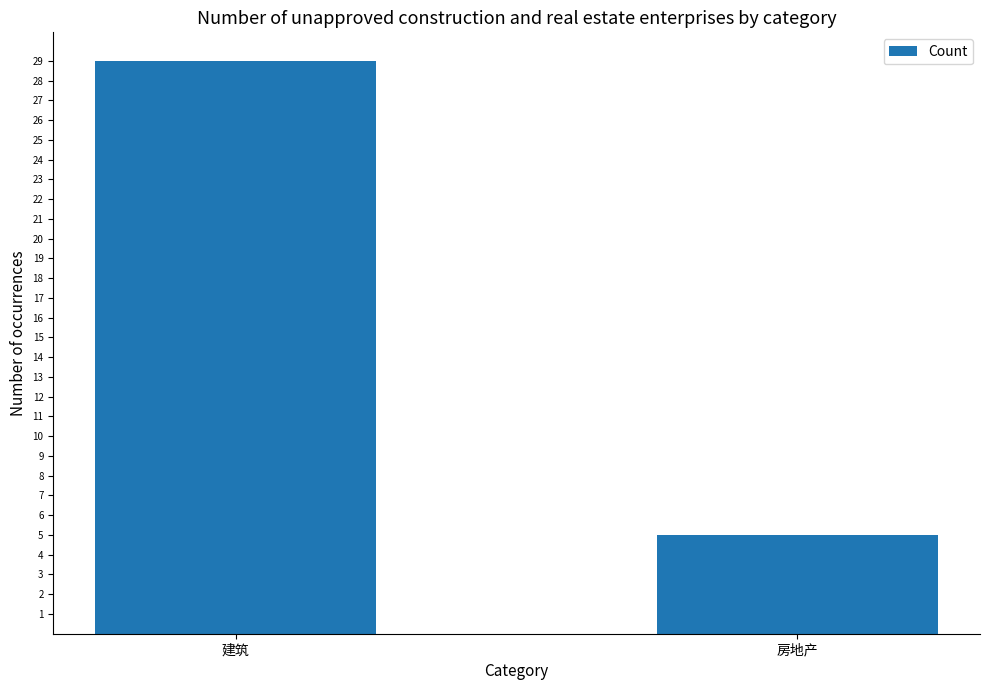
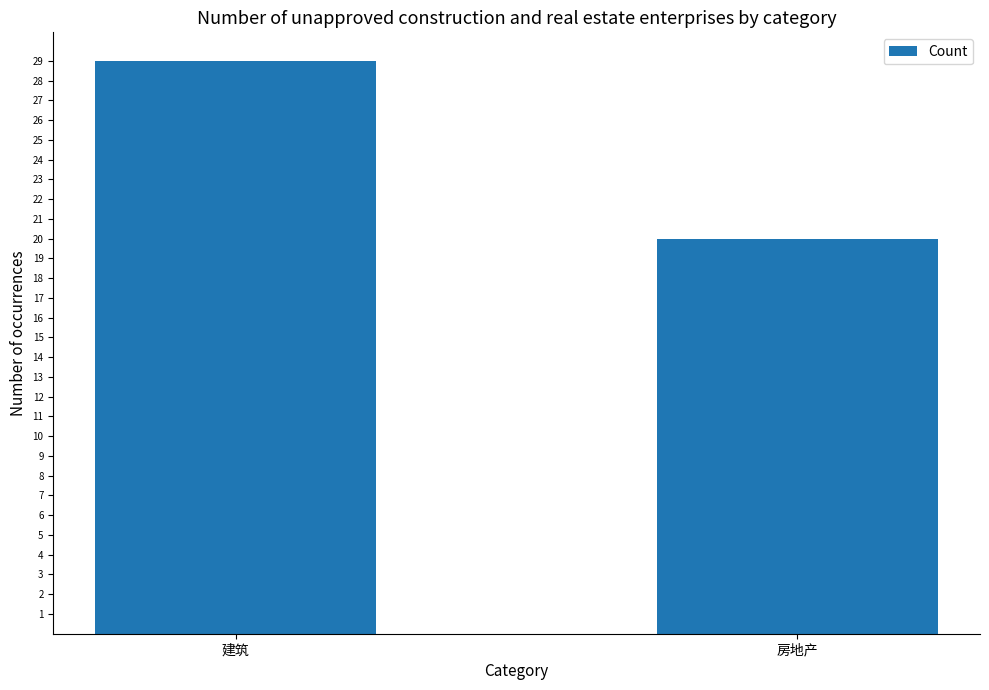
房地产: 5 -> 20
